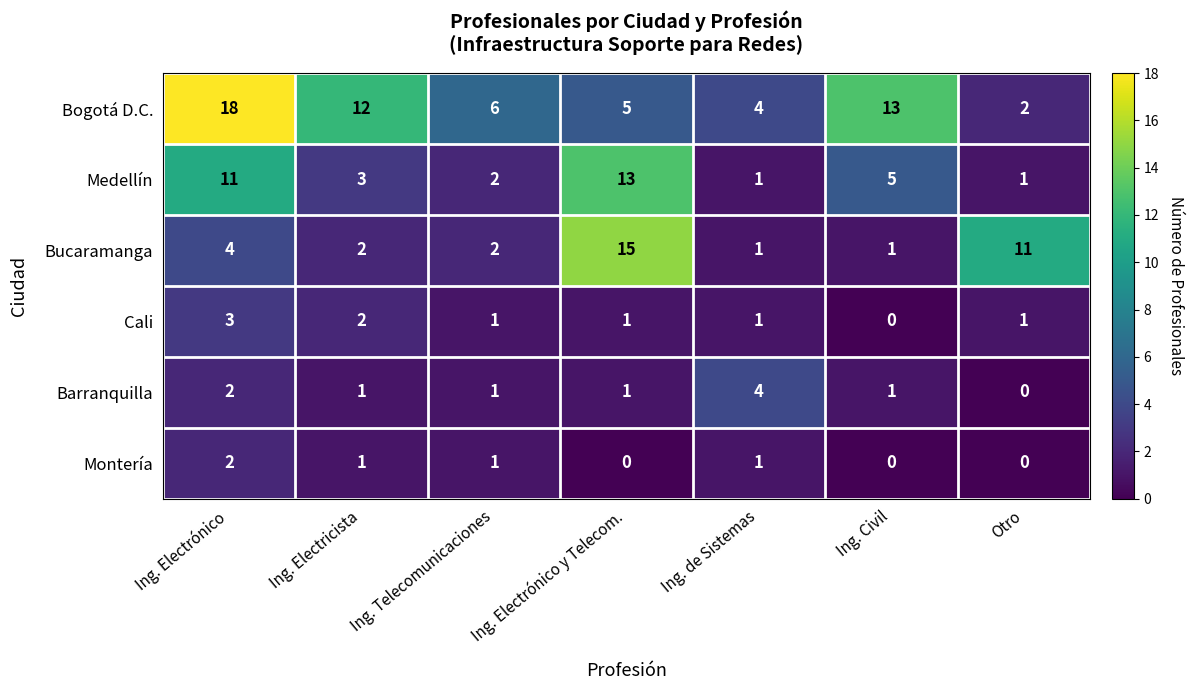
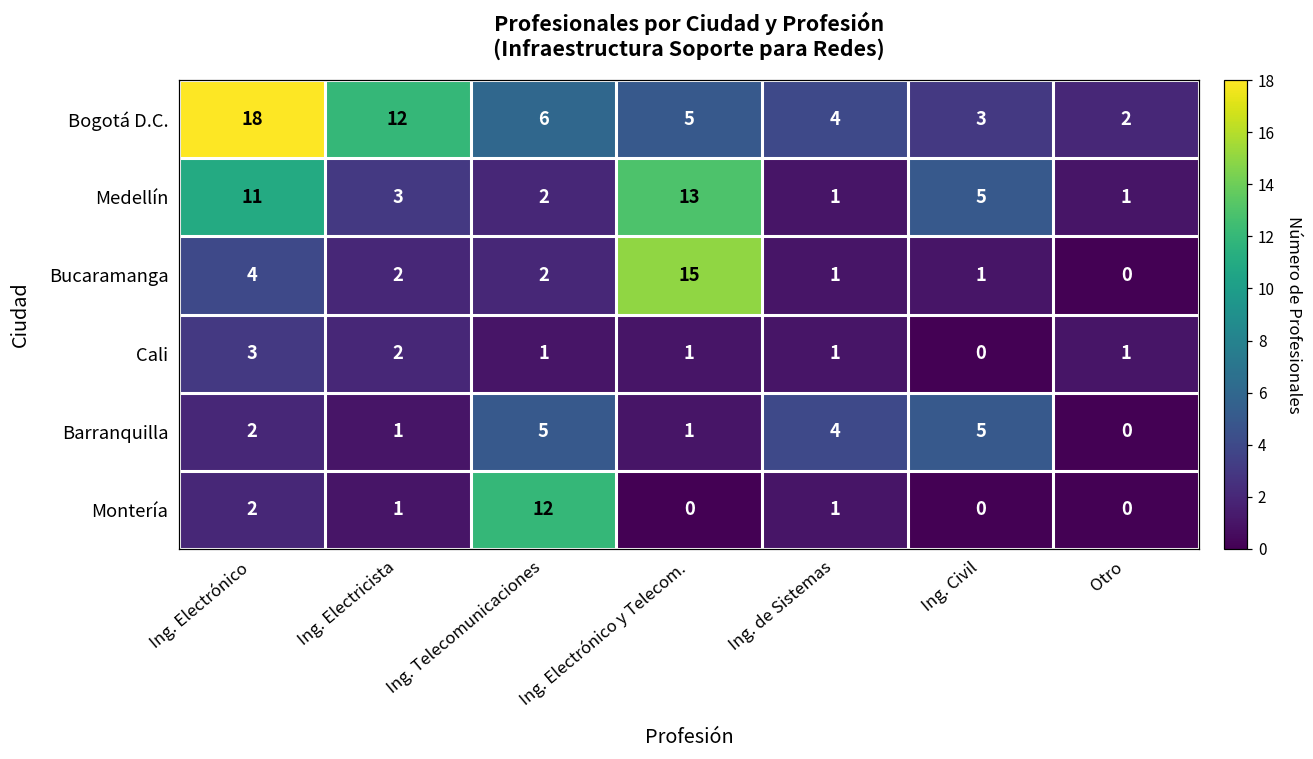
Bogotá D.C., Ing. Civil: 13 -> 3
Bucaramanga, Otro: 11 -> 0
Barranquilla, Ing. Telecomunicaciones: 1 -> 5
Barranquilla, Ing. Civil: 1 -> 5
Montería, Ing. Telecomunicaciones: 1 -> 12
